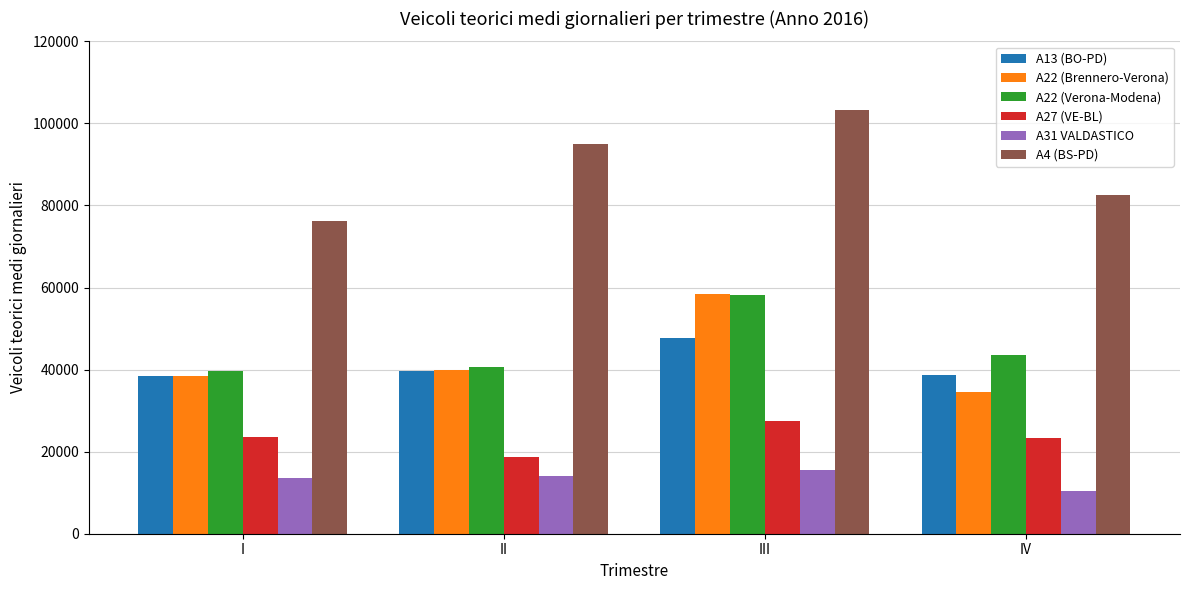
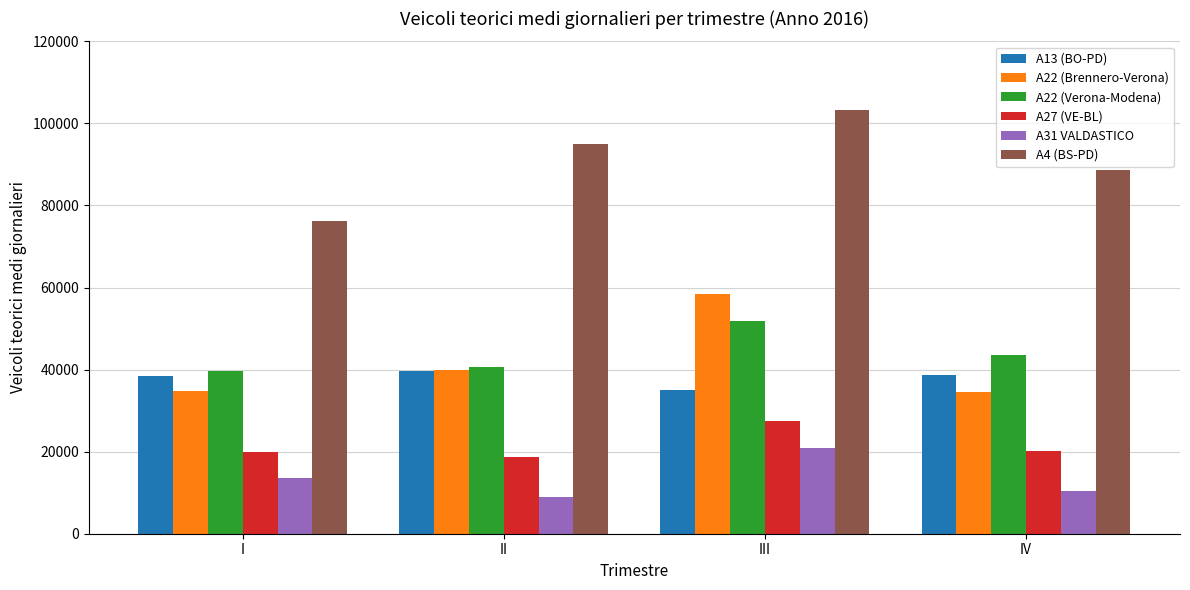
A22 (Brennero-Verona), I: 38000 -> 35000
A27 (VE-BL), I: 23000 -> 20000
A31 VALDASTICO, II: 14000 -> 9000
A13 (BO-PD), III: 48000 -> 35000
A22 (Verona-Modena), III: 58000 -> 52000
A31 VALDASTICO, III: 16000 -> 21000
A27 (VE-BL), IV: 23000 -> 20000
A4 (BS-PD), IV: 83000 -> 89000
